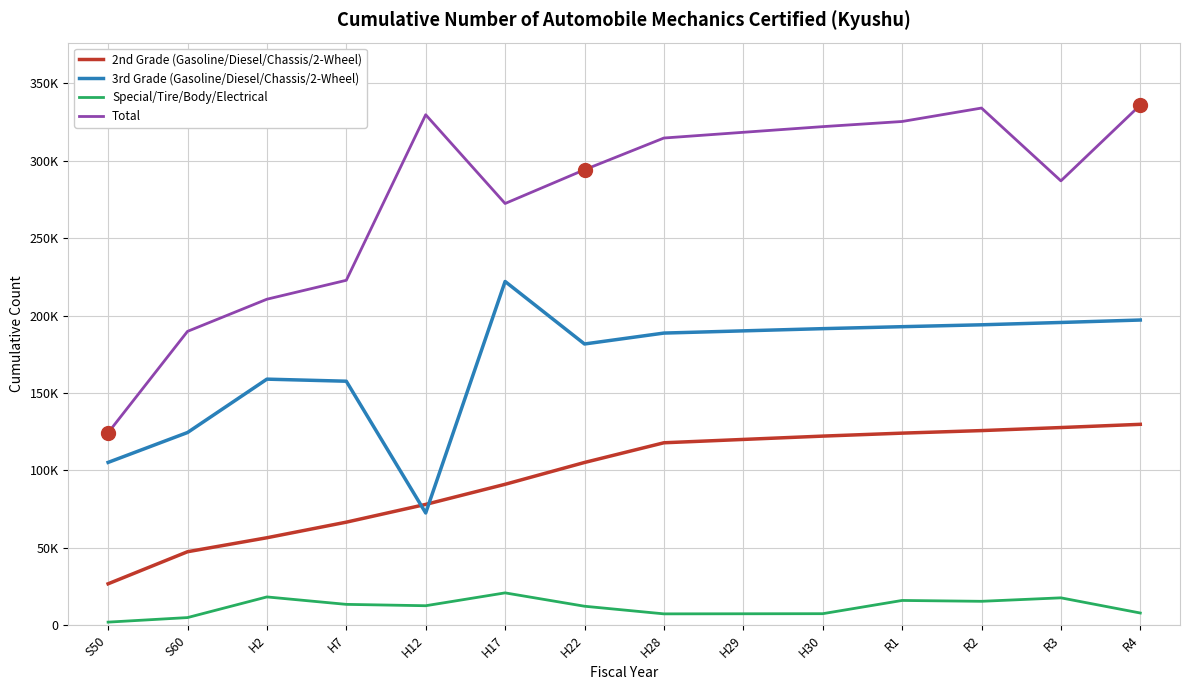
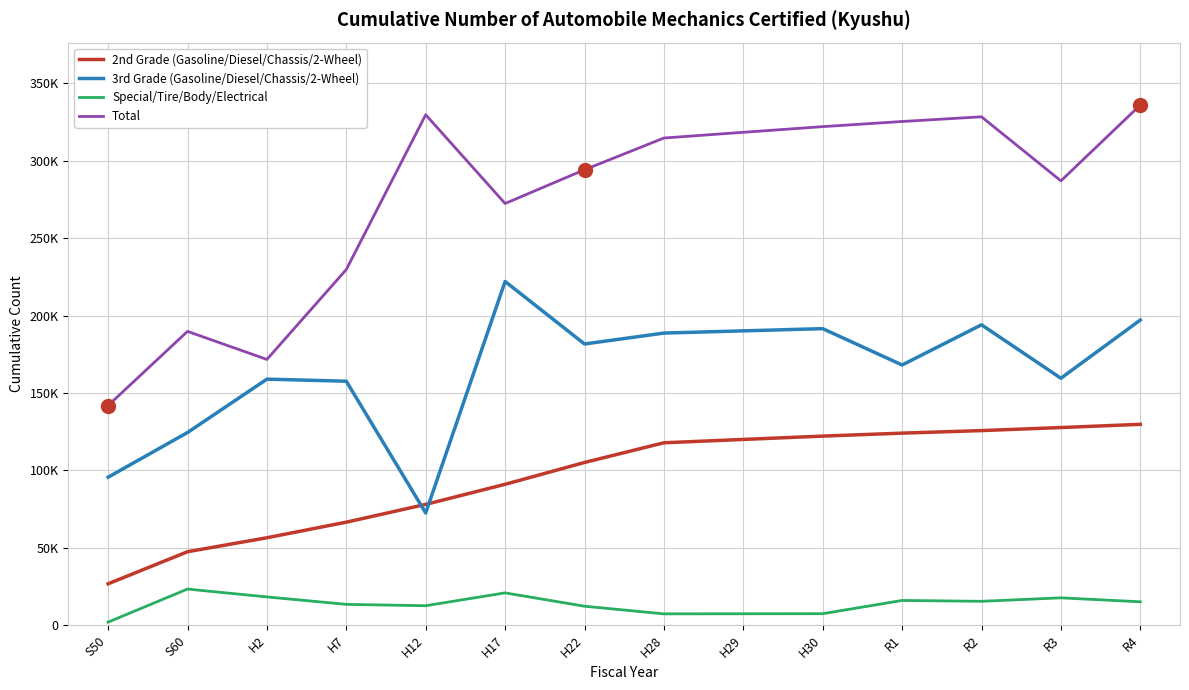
3rd Grade (Gasoline/Diesel/Chassis/2-Wheel), S50: 105000 -> 96000
Total, S50: 124000 -> 142000
Special/Tire/Body/Electrical, S60: 5000 -> 23000
Total, H2: 211000 -> 172000
Total, H7: 223000 -> 230000
3rd Grade (Gasoline/Diesel/Chassis/2-Wheel), R1: 193000 -> 168000
Total, R2: 334000 -> 328000
3rd Grade (Gasoline/Diesel/Chassis/2-Wheel), R3: 196000 -> 160000
Special/Tire/Body/Electrical, R4: 8000 -> 15000
